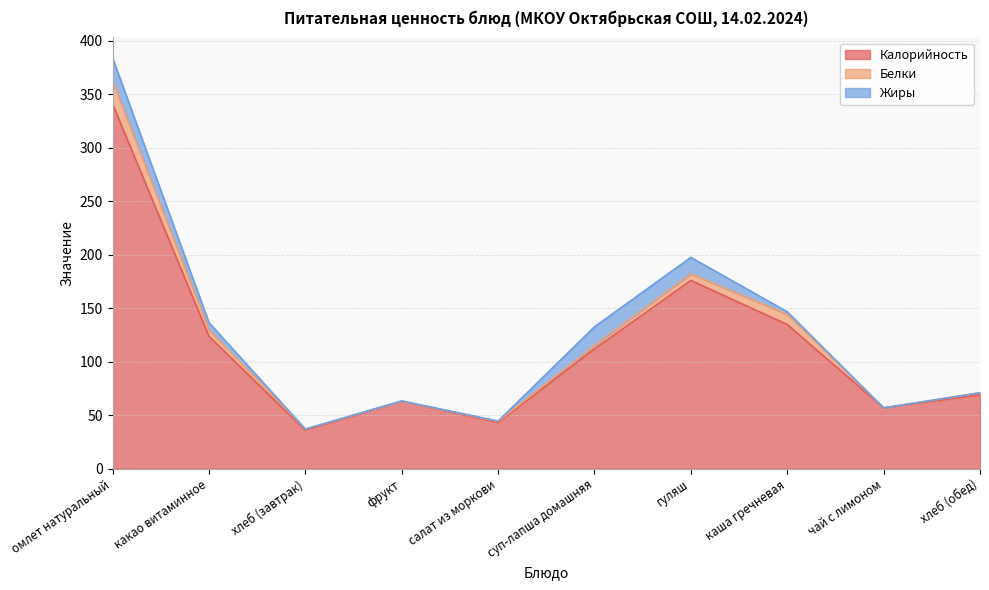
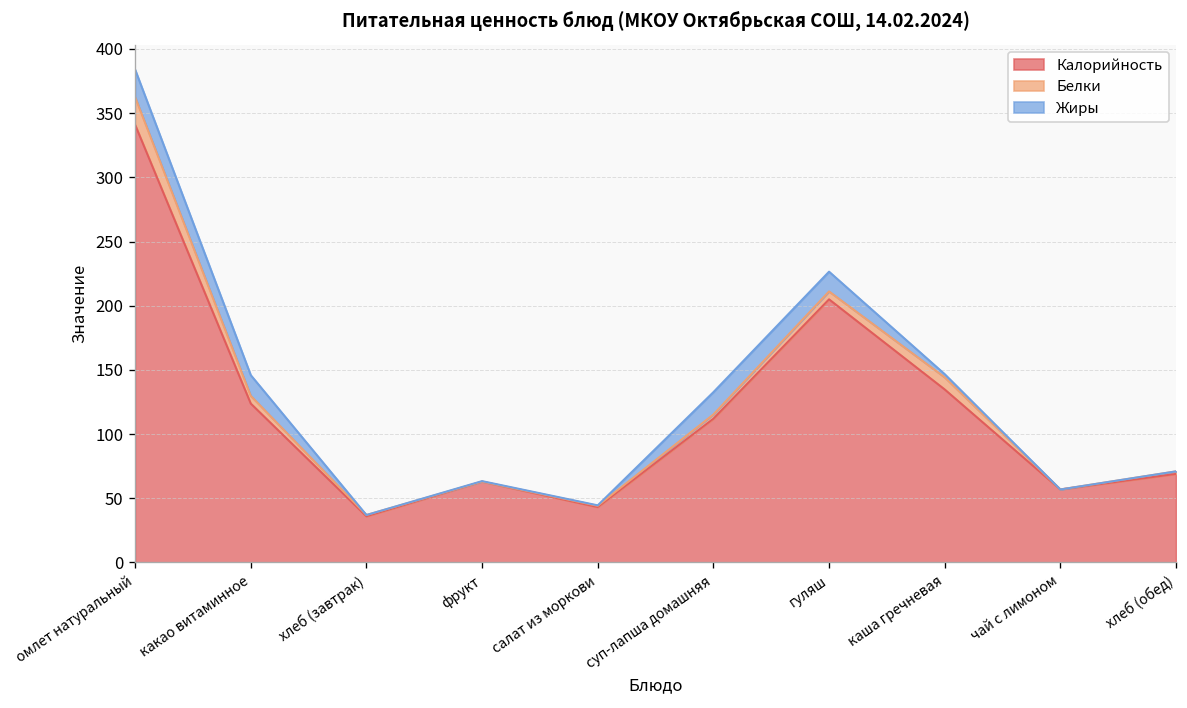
Жиры, какао витаминное: 7 -> 16
Калорийность, гуляш: 176 -> 205
